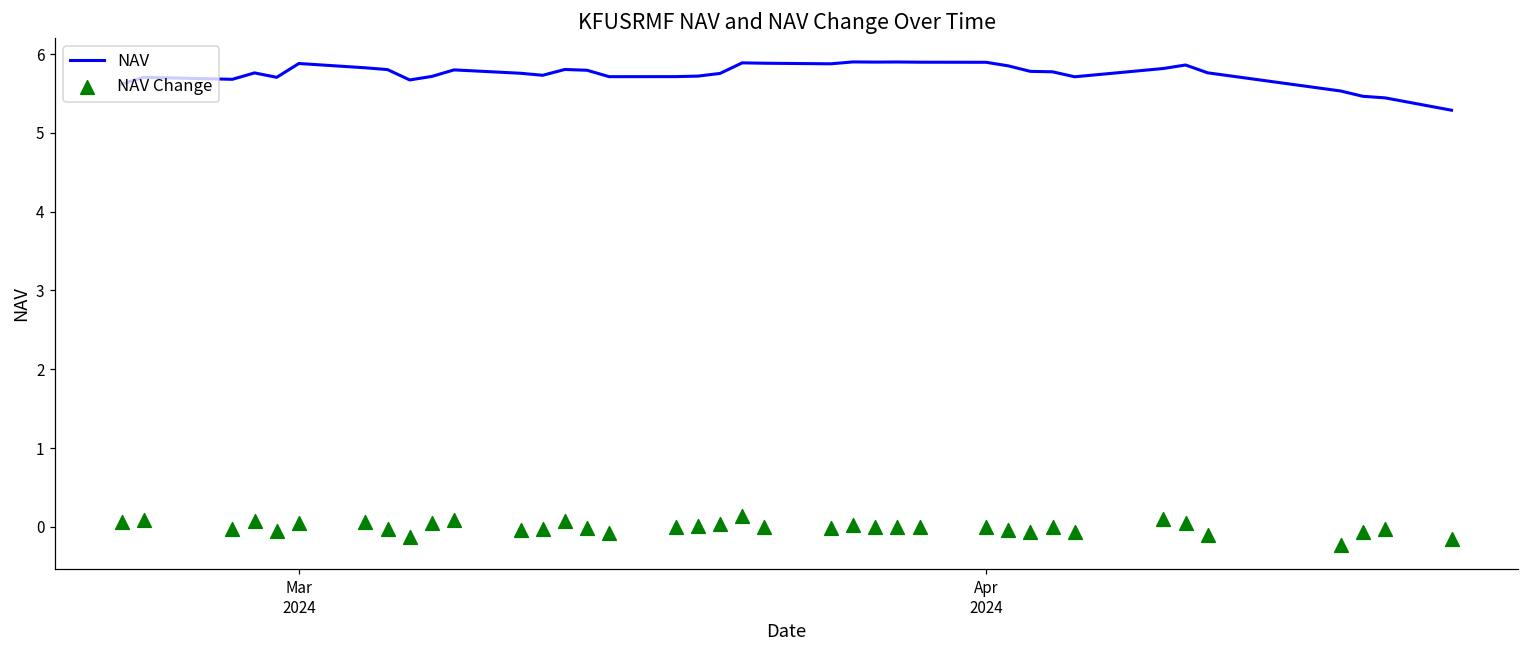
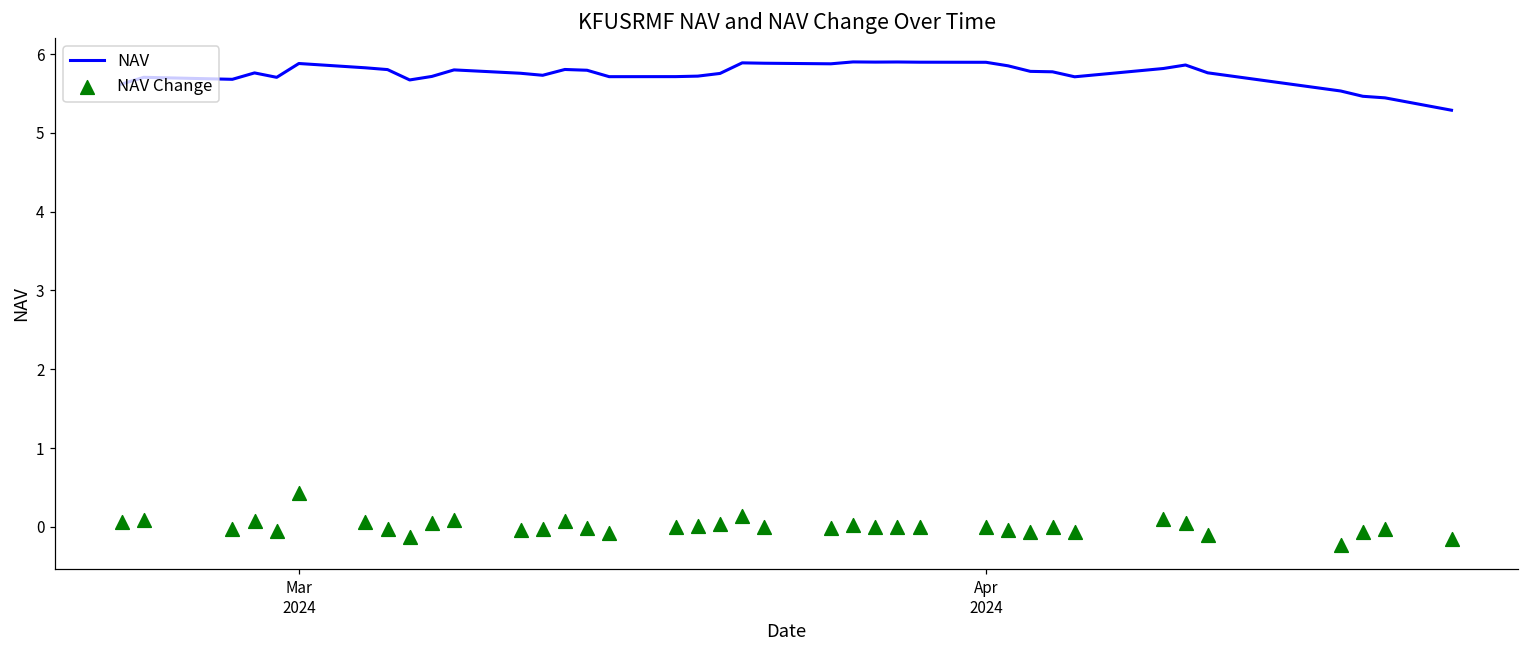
NAV Change, Mar 2024: 0.1 -> 0.4
